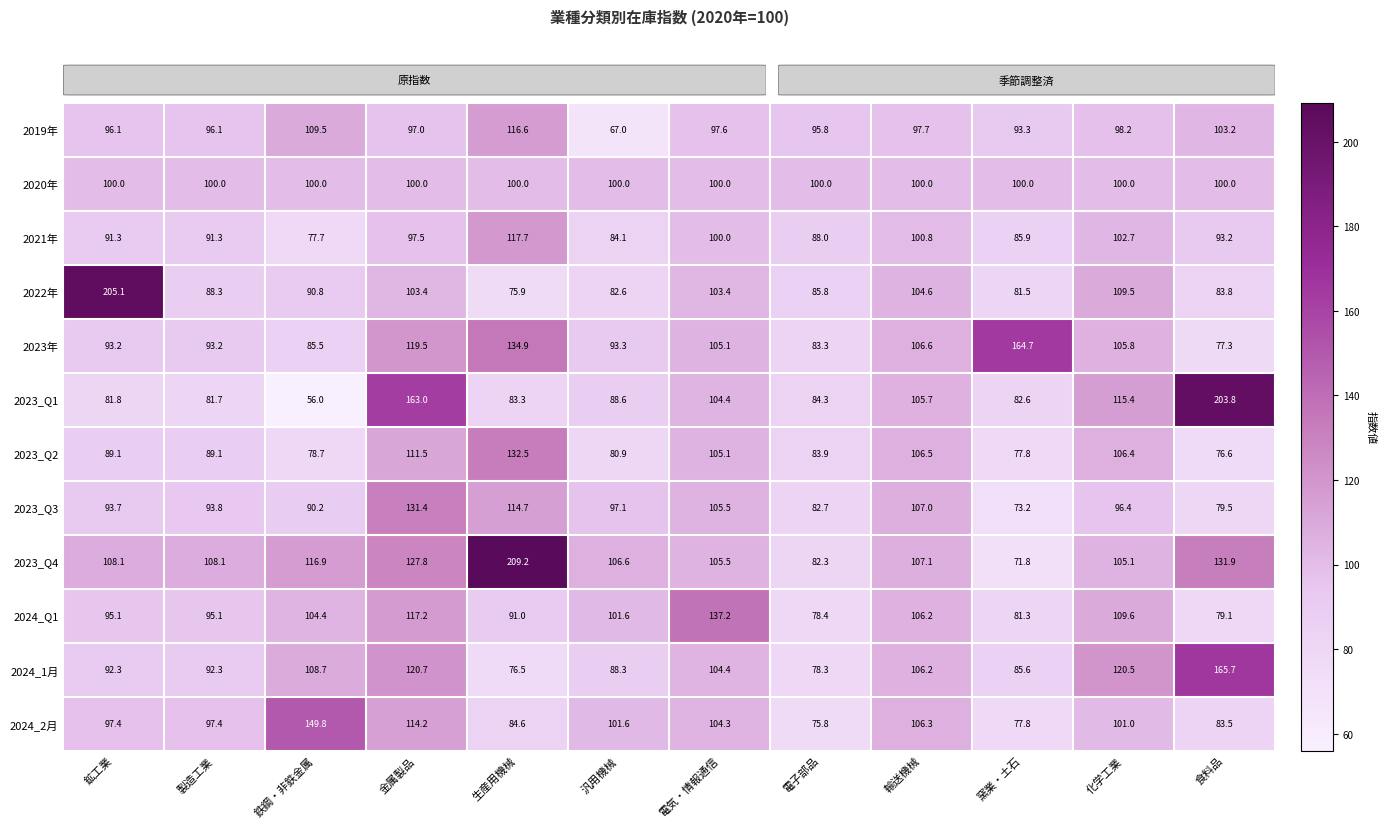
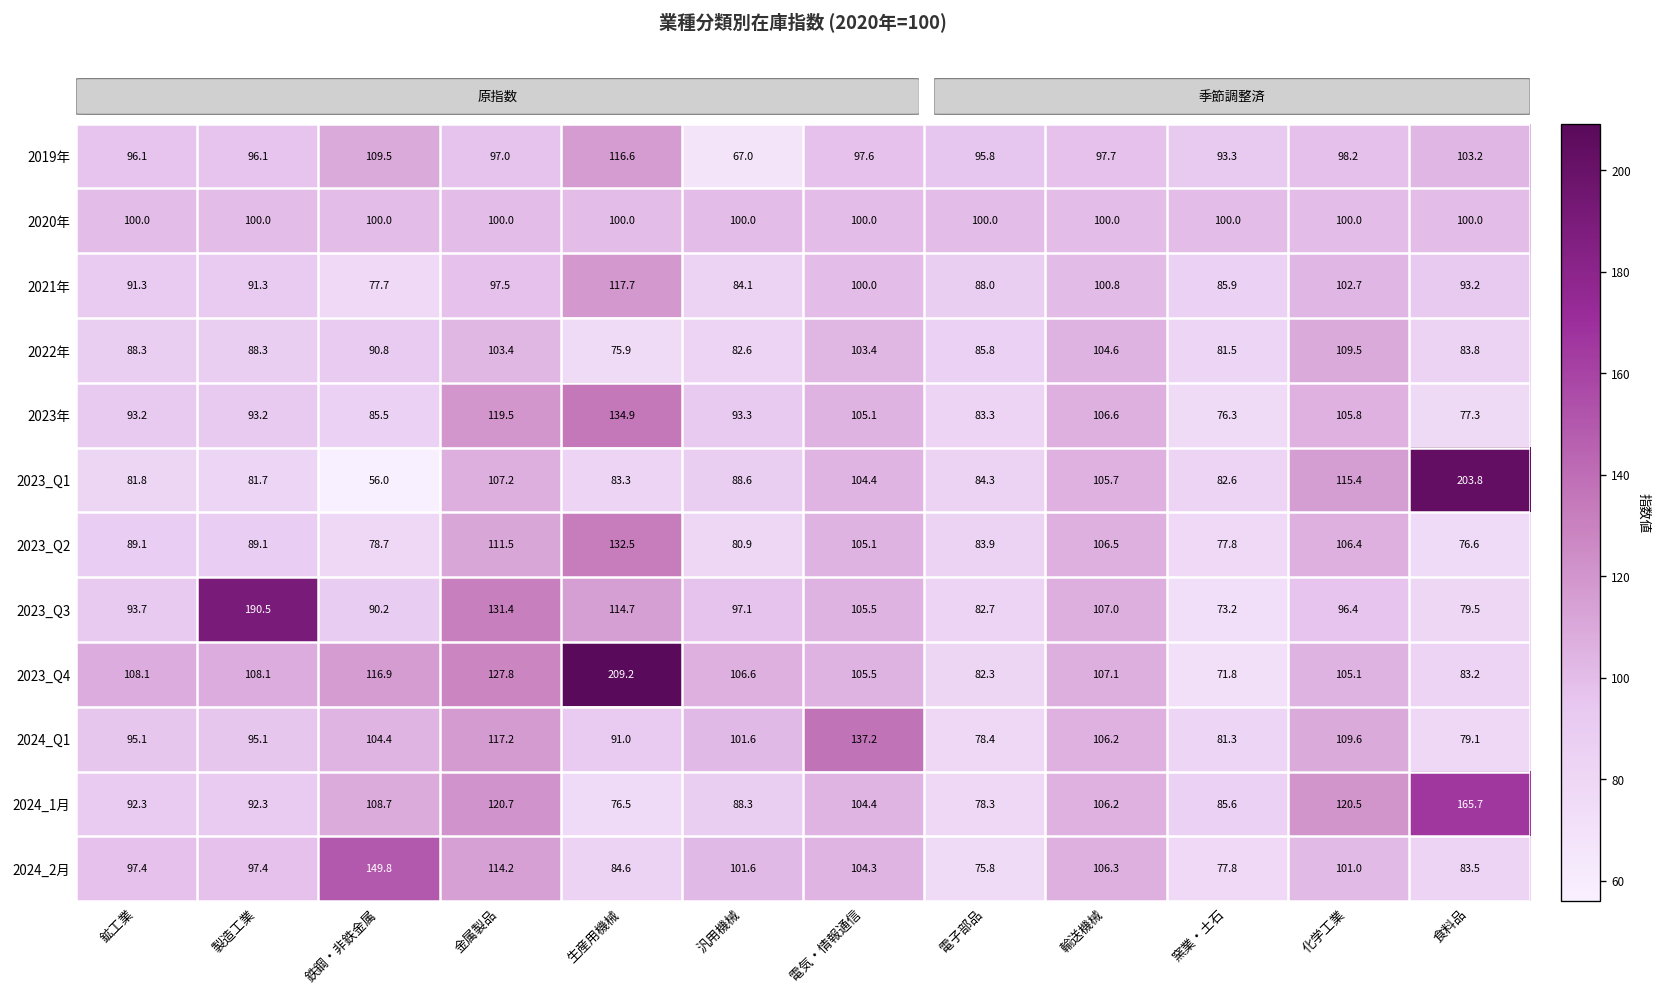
2022年, 鉱工業: 205.1 -> 88.3
2023年, 窯業・土石: 164.7 -> 76.3
2023_Q1, 金属製品: 163.0 -> 107.2
2023_Q3, 製造工業: 93.8 -> 190.5
2023_Q4, 食料品: 131.9 -> 83.2
